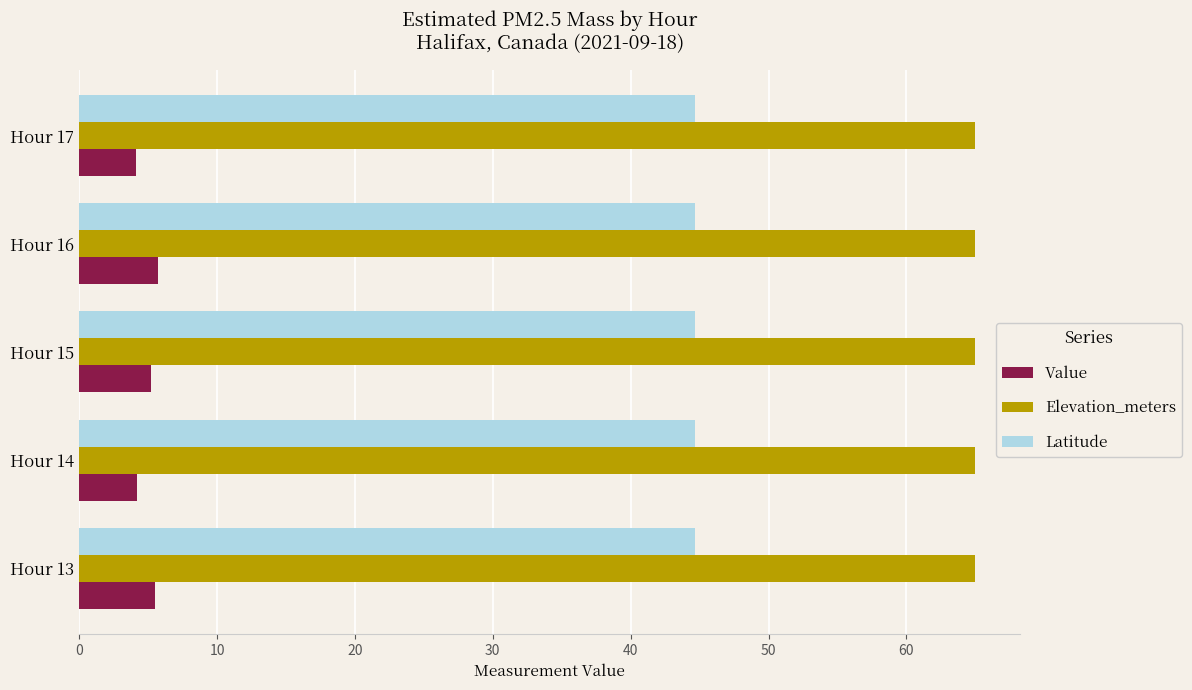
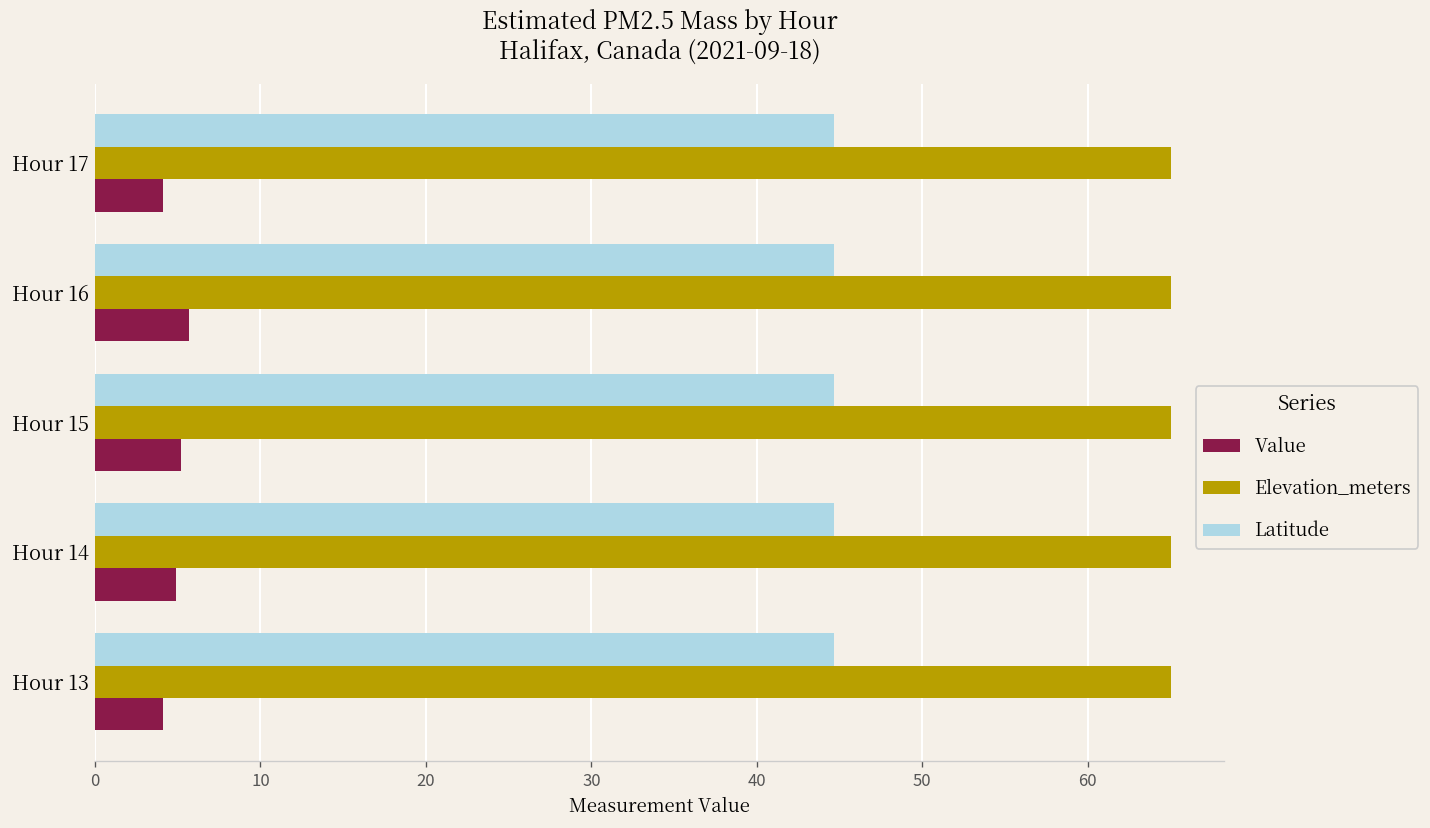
Value, Hour 14: 4.2 -> 4.9
Value, Hour 13: 5.5 -> 4.1
